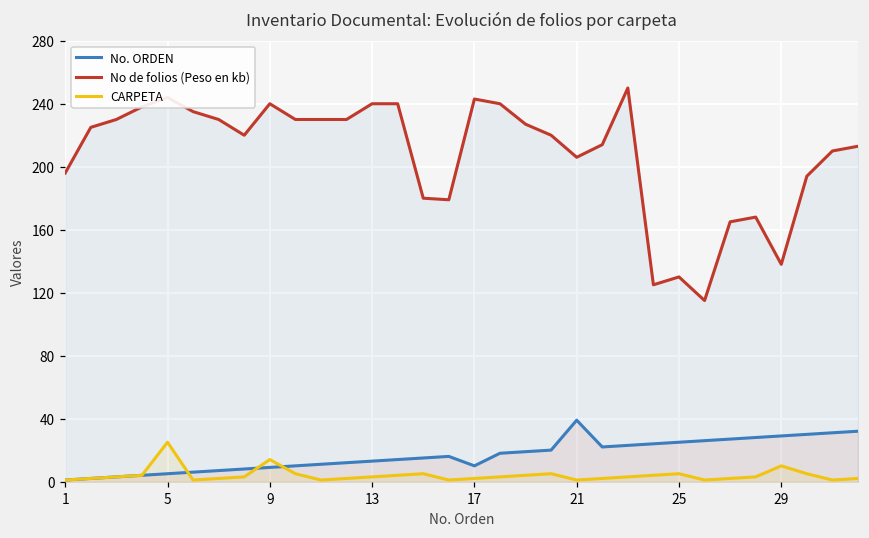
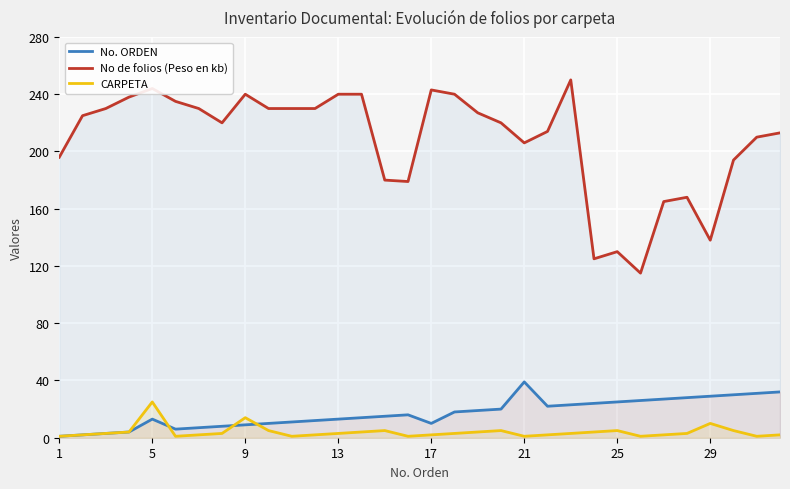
No. ORDEN, 5: 5 -> 13
